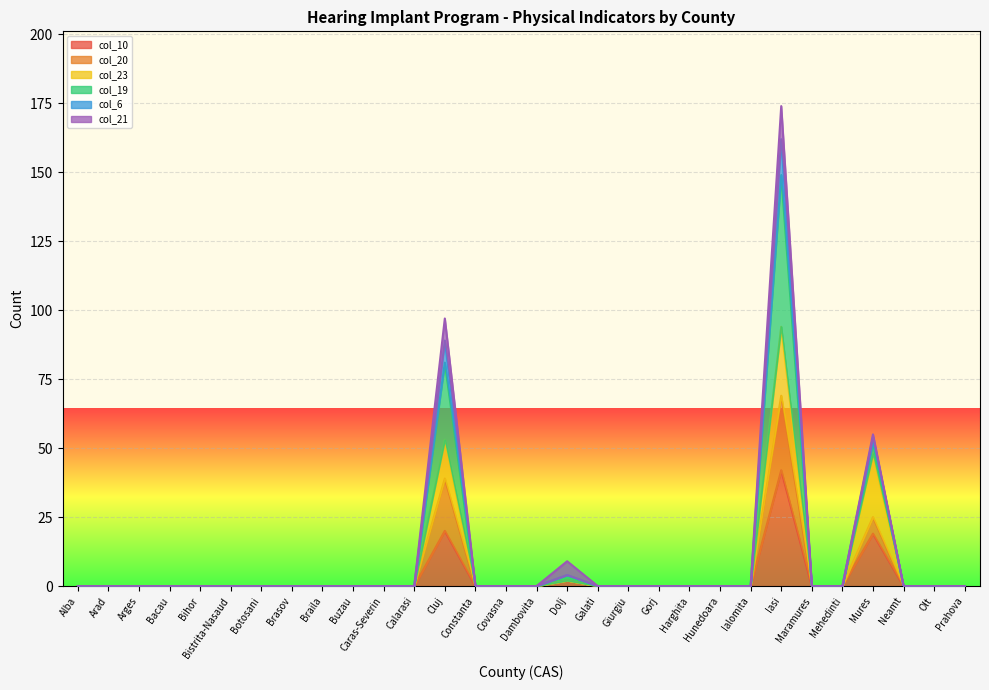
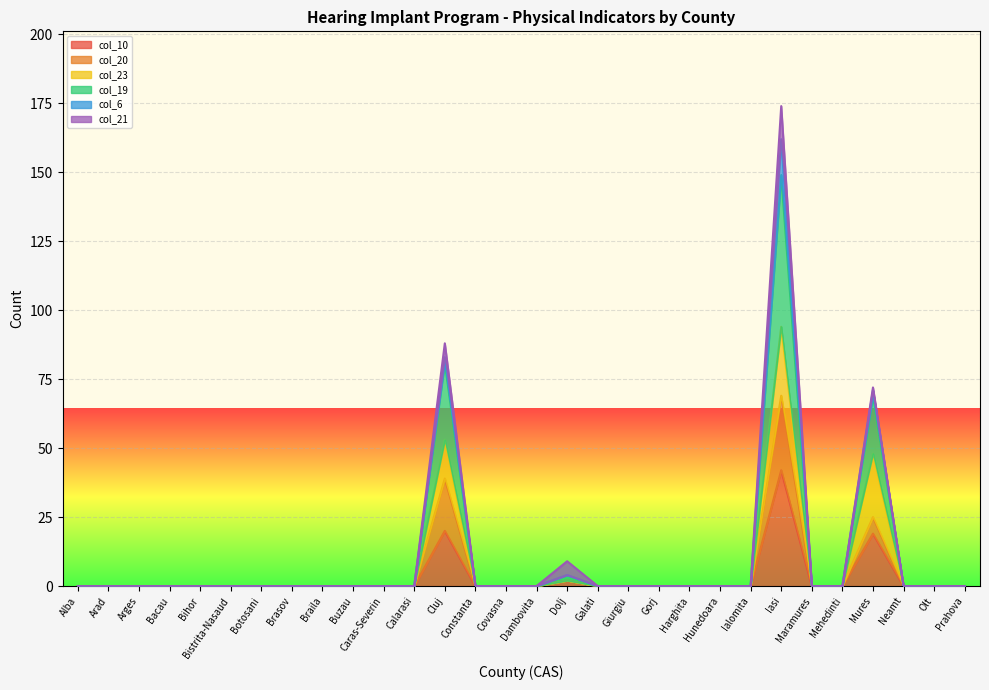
col_6, Cluj: 8 -> 2
col_21, Cluj: 8 -> 5
col_19, Mures: 4 -> 21
